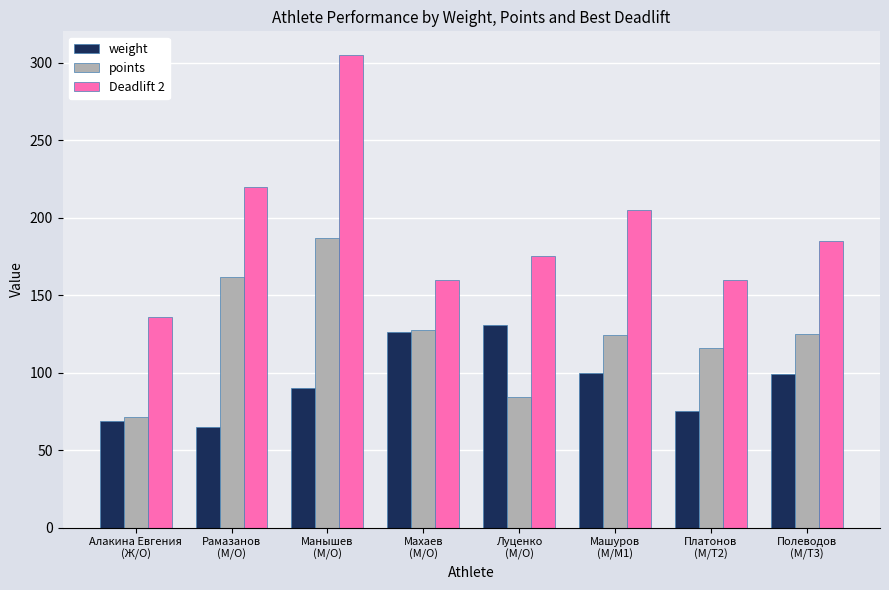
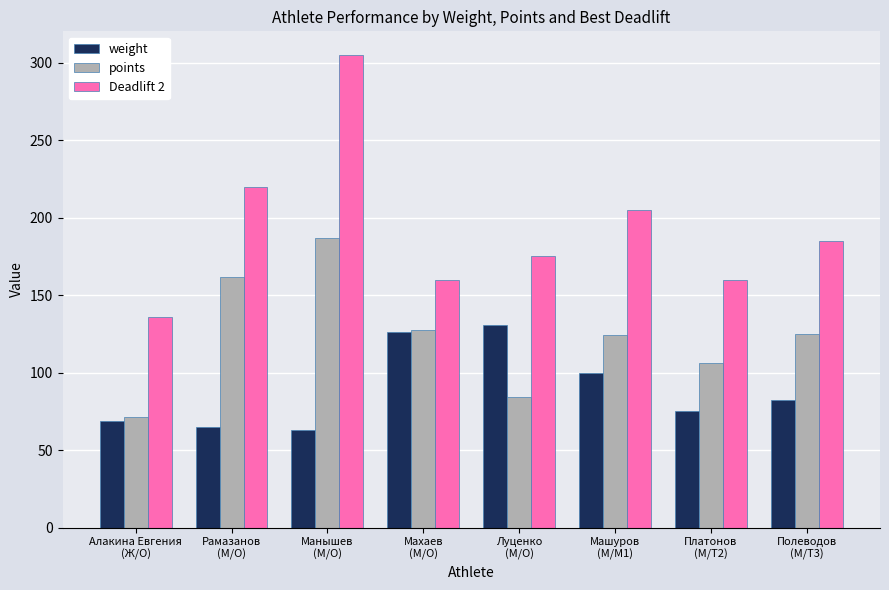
weight, Манышев (М/O): 90 -> 63
points, Платонов (М/T2): 116 -> 106
weight, Полеводов (М/T3): 99 -> 83
